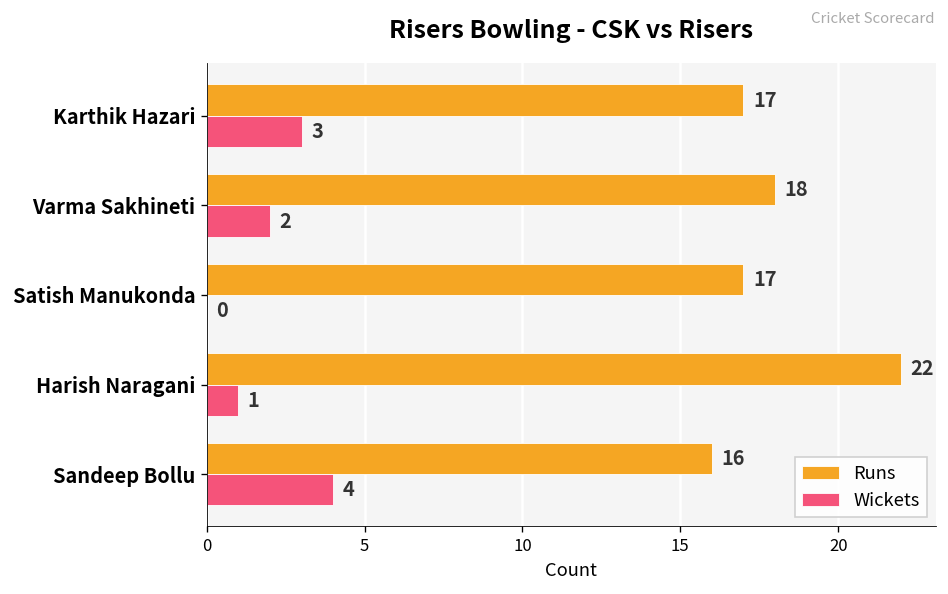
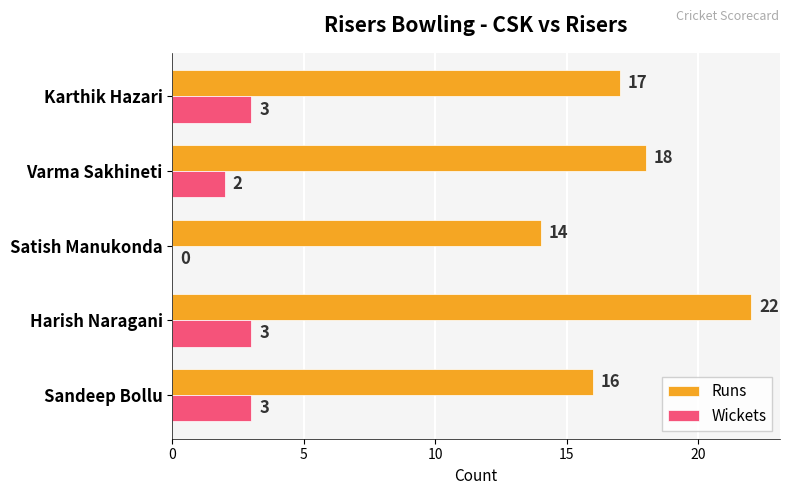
Runs, Satish Manukonda: 17 -> 14
Wickets, Harish Naragani: 1 -> 3
Wickets, Sandeep Bollu: 4 -> 3
